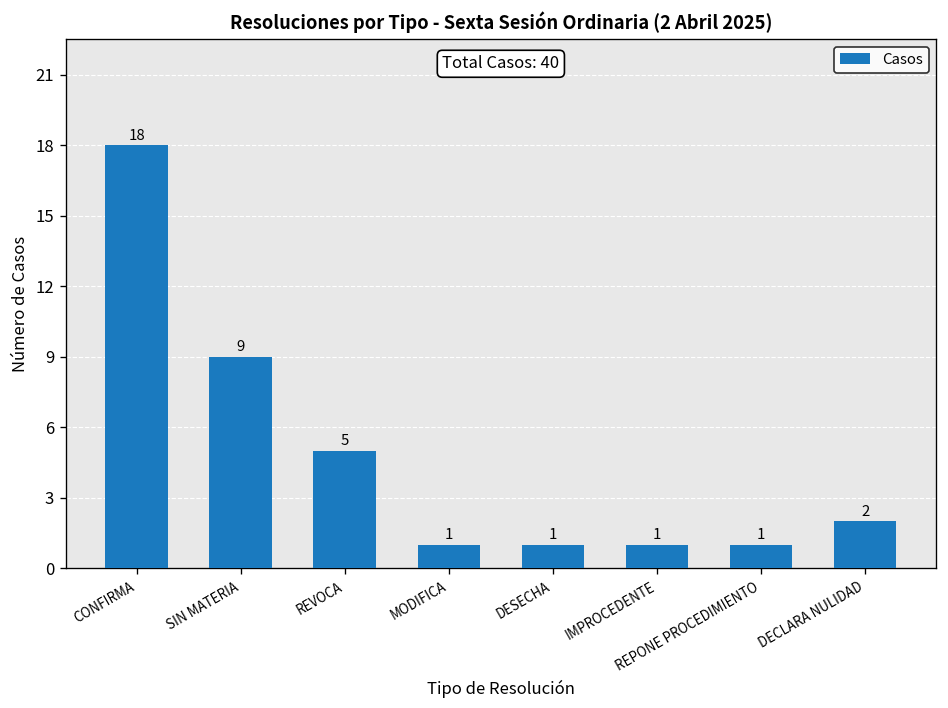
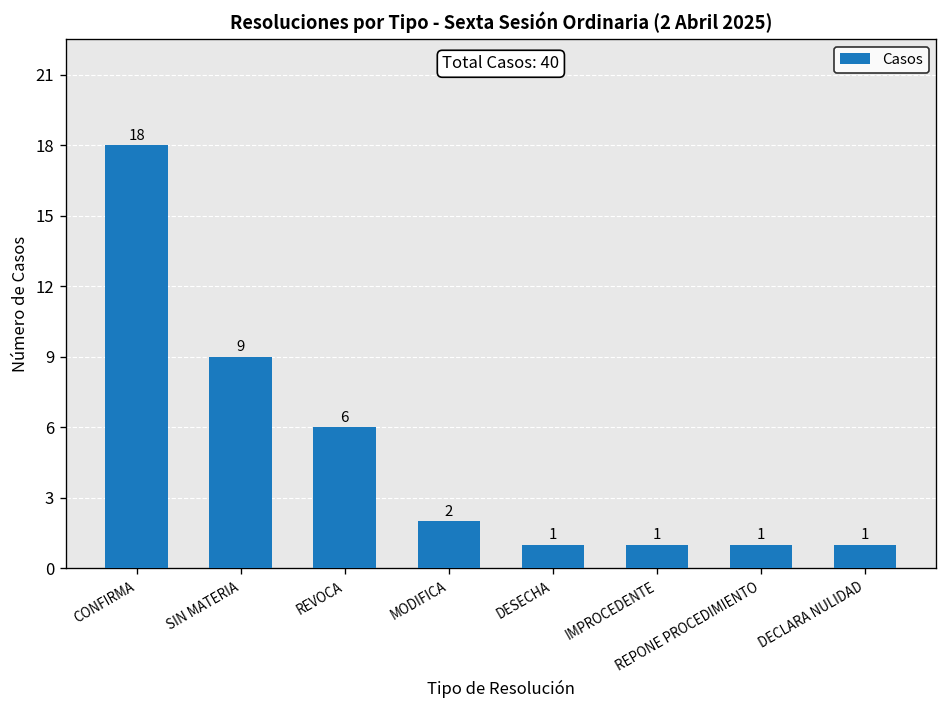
REVOCA: 5 -> 6
MODIFICA: 1 -> 2
DECLARA NULIDAD: 2 -> 1
